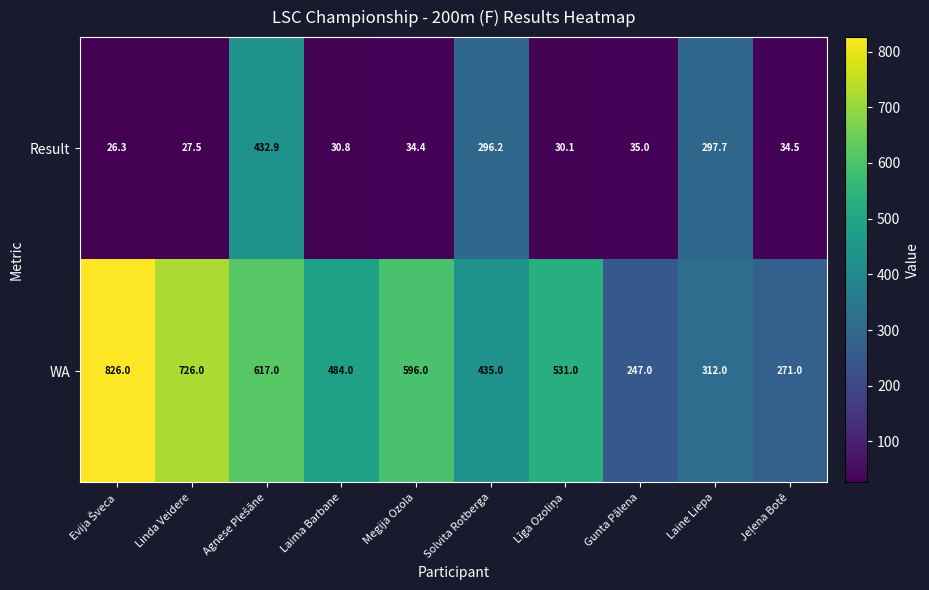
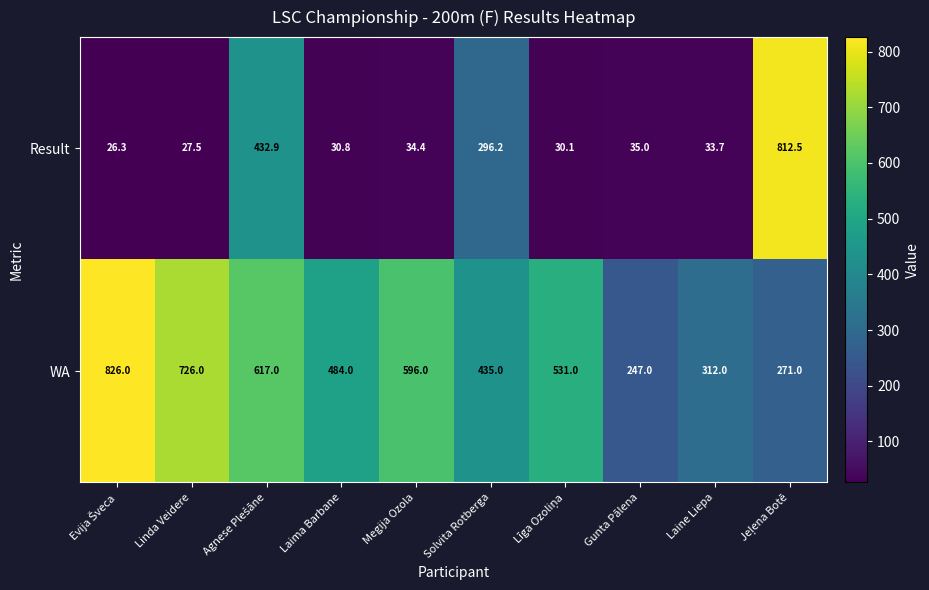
Result, Laine Liepa: 297.7 -> 33.7
Result, Jeļena Botē: 34.5 -> 812.5
